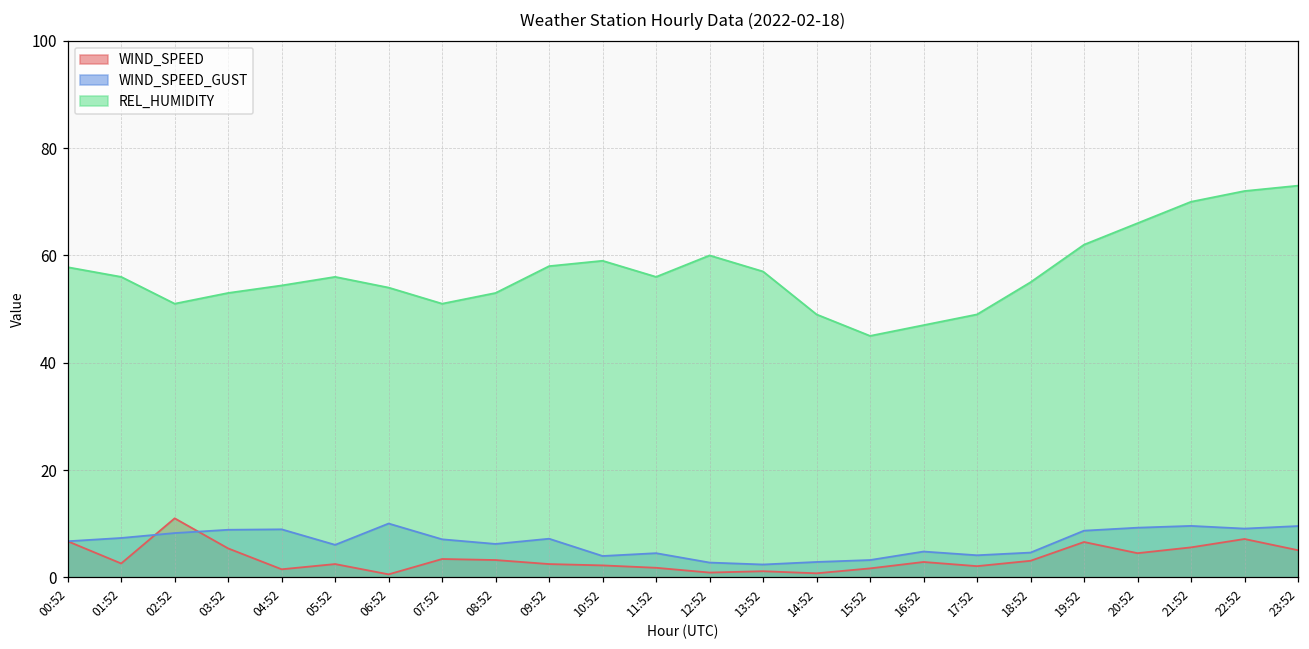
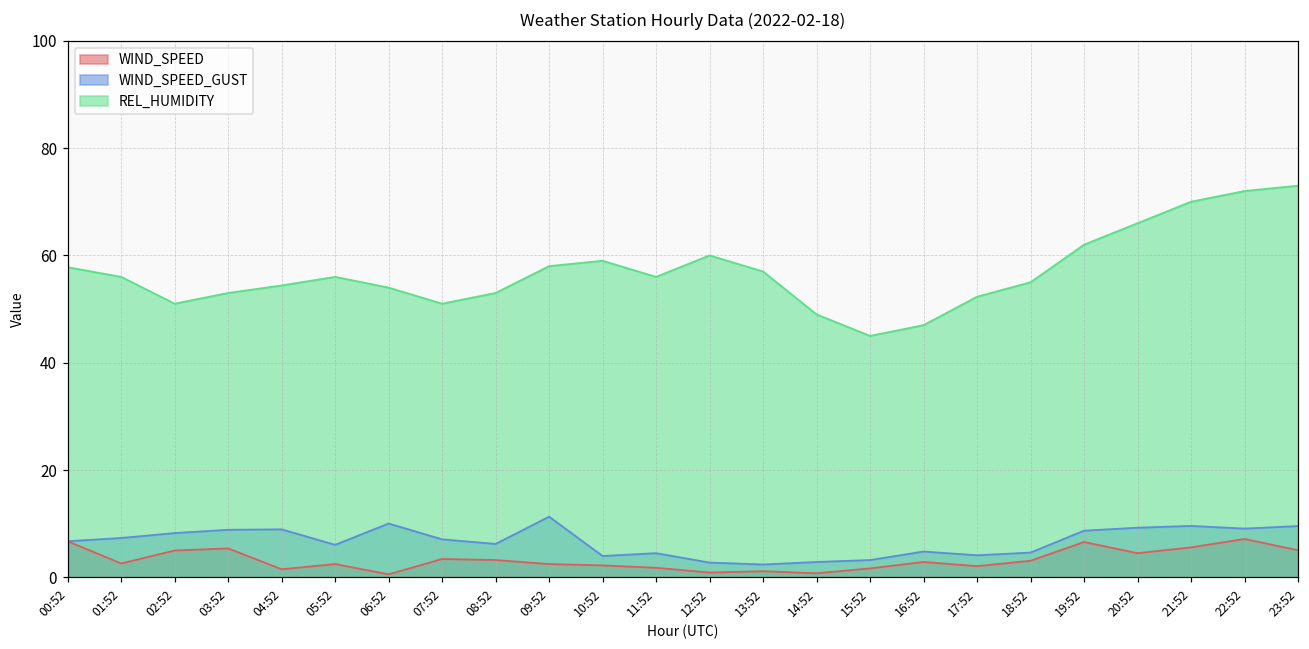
WIND_SPEED, 02:52: 11 -> 5
WIND_SPEED_GUST, 09:52: 7 -> 11
REL_HUMIDITY, 17:52: 49 -> 52
